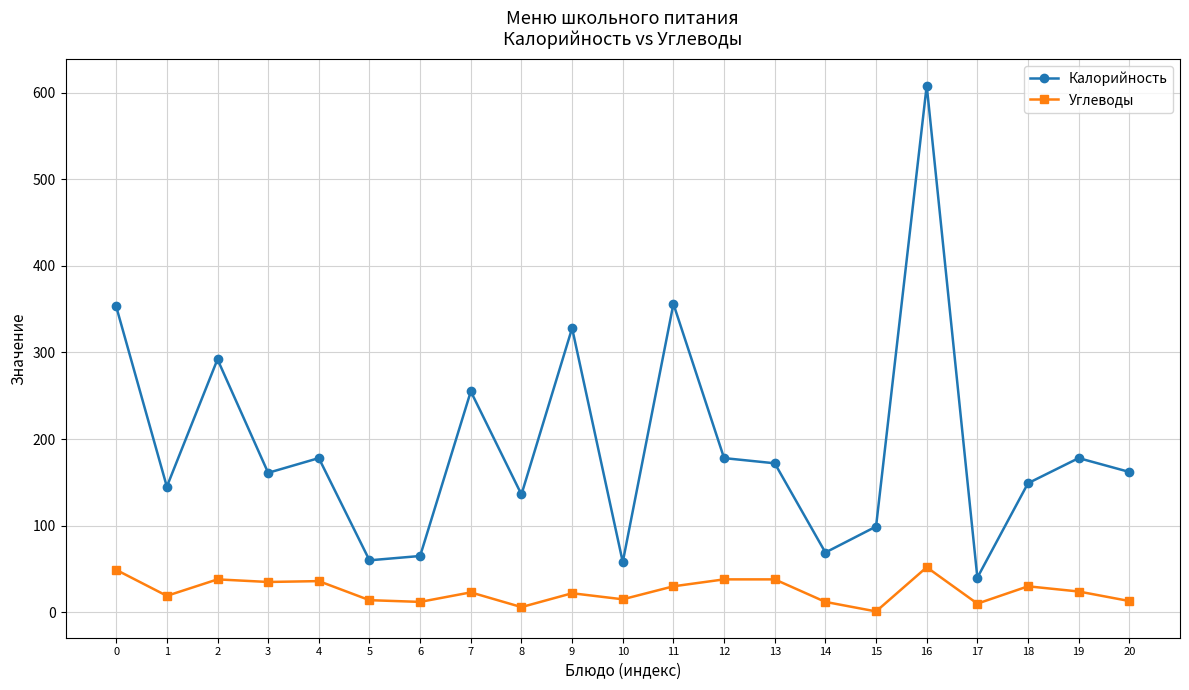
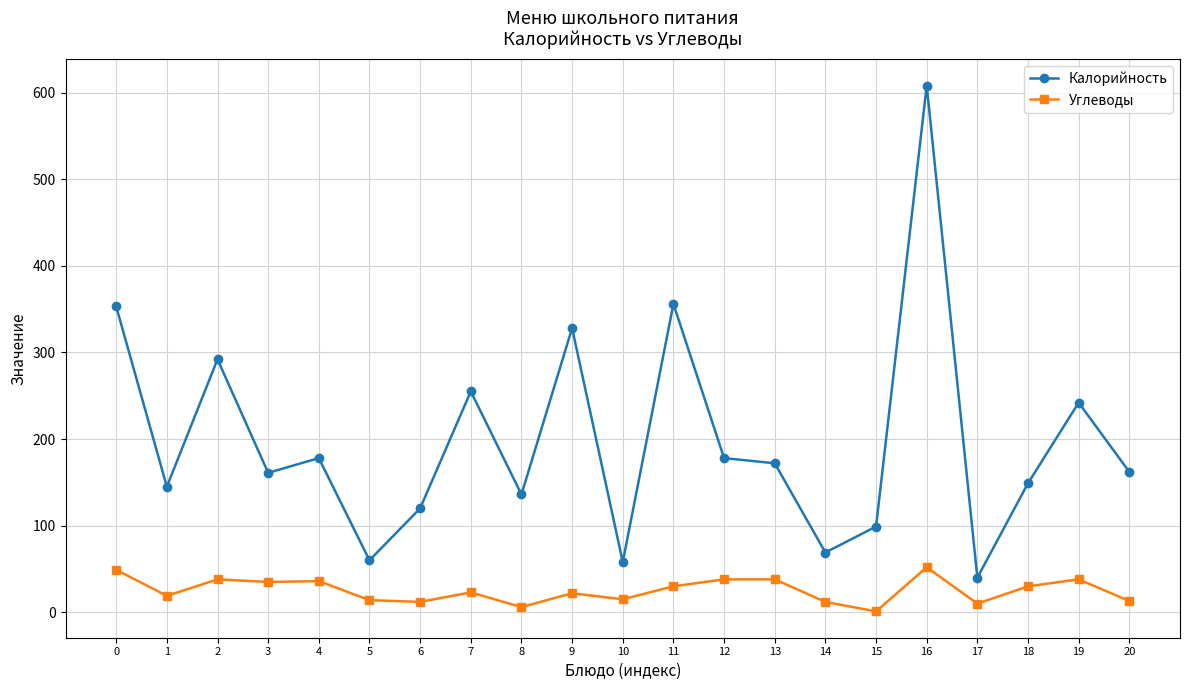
Калорийность, 6: 70 -> 120
Калорийность, 19: 180 -> 240
Углеводы, 19: 20 -> 40
